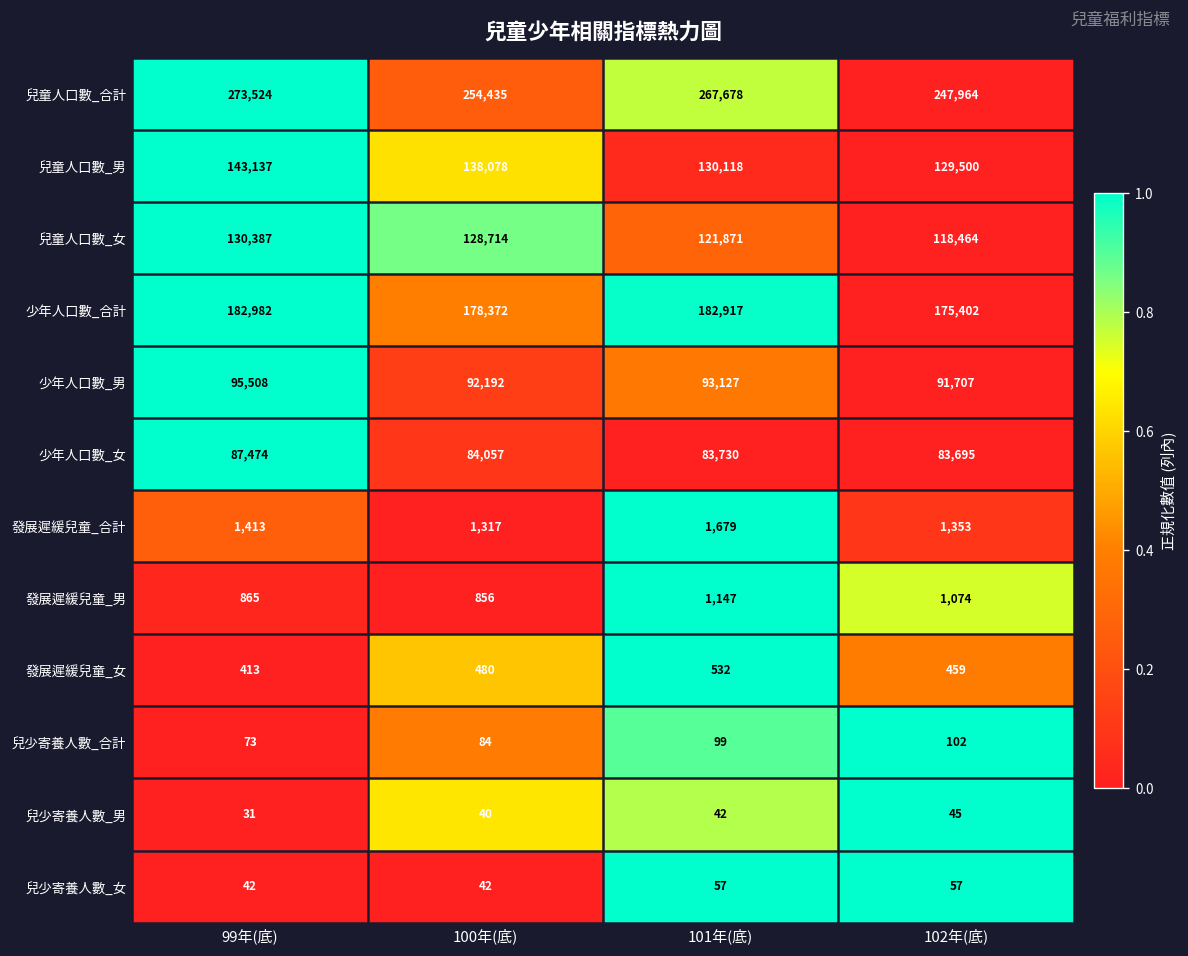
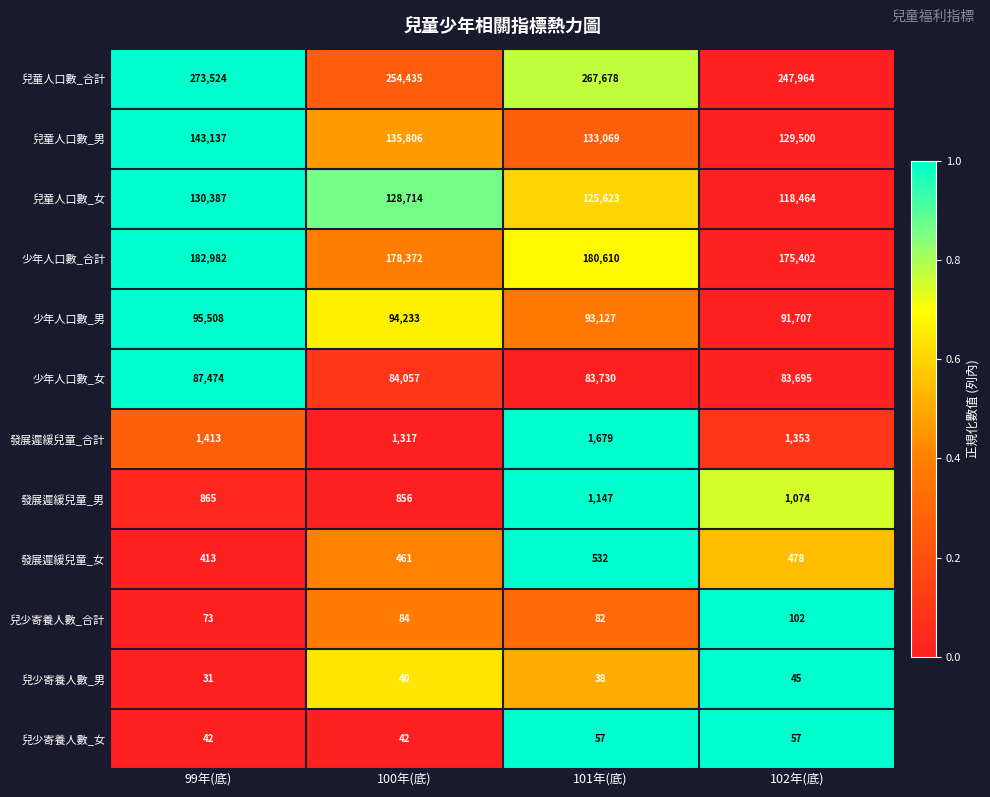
兒童人口數_男, 100年(底): 138,078 -> 135,806
兒童人口數_男, 101年(底): 130,118 -> 133,069
兒童人口數_女, 101年(底): 121,871 -> 125,623
少年人口數_合計, 101年(底): 182,917 -> 180,610
少年人口數_男, 100年(底): 92,192 -> 94,233
發展遲緩兒童_女, 100年(底): 480 -> 461
發展遲緩兒童_女, 102年(底): 459 -> 478
兒少寄養人數_合計, 101年(底): 99 -> 82
兒少寄養人數_男, 101年(底): 42 -> 38
